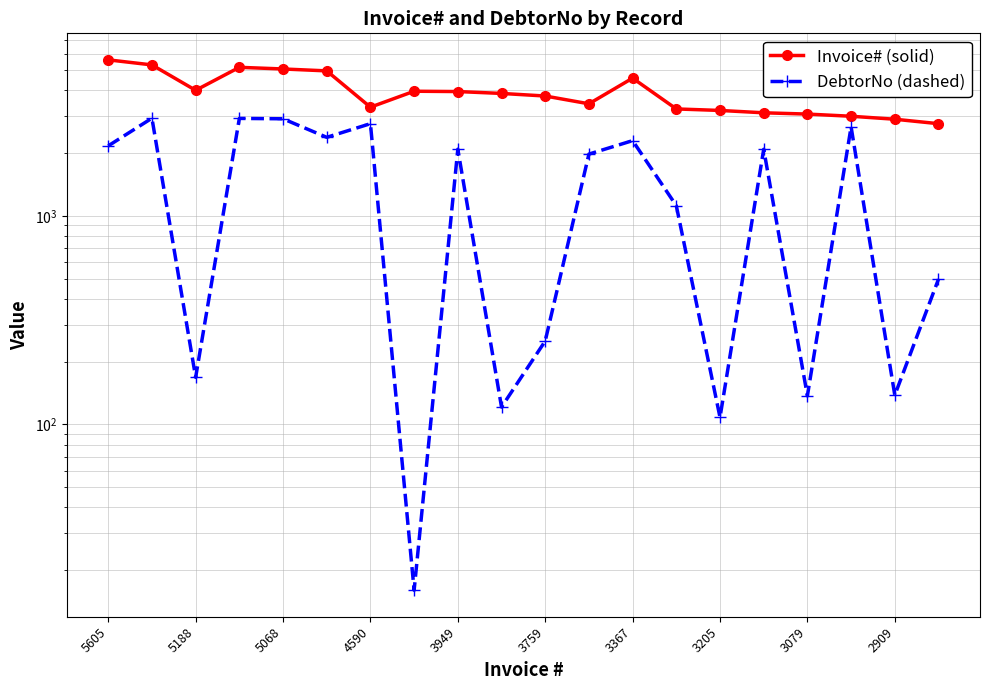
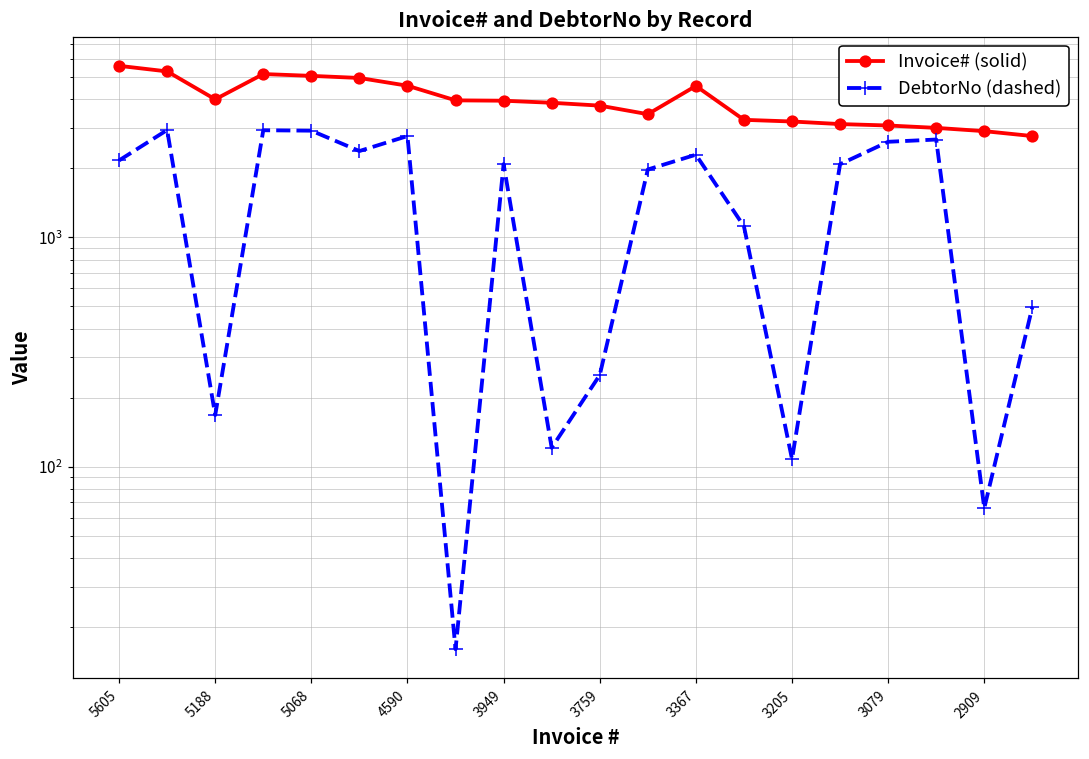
Invoice# (solid), 4590: 3300 -> 4600
DebtorNo (dashed), 3079: 140 -> 2600
DebtorNo (dashed), 2909: 140 -> 66
